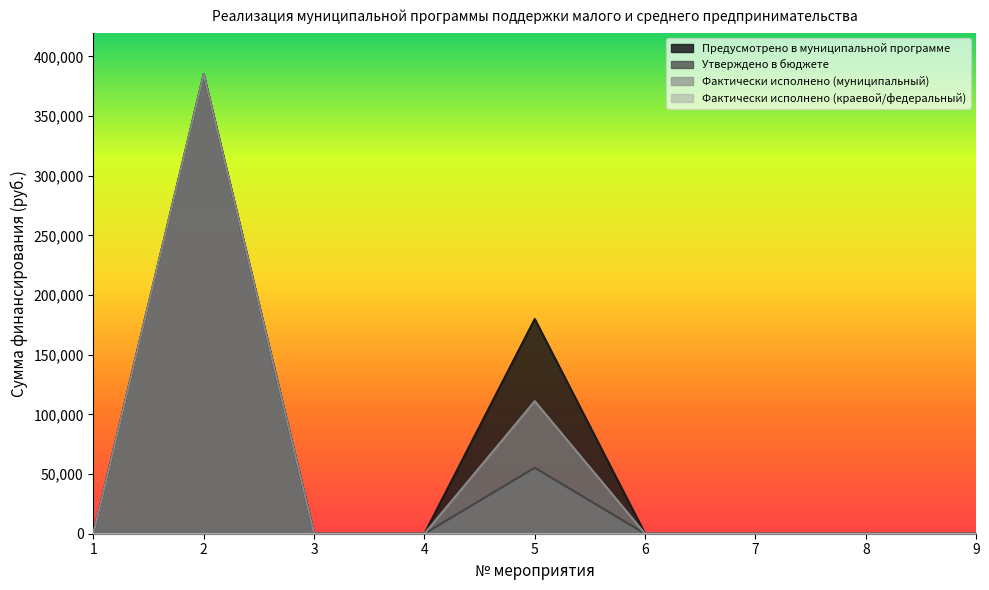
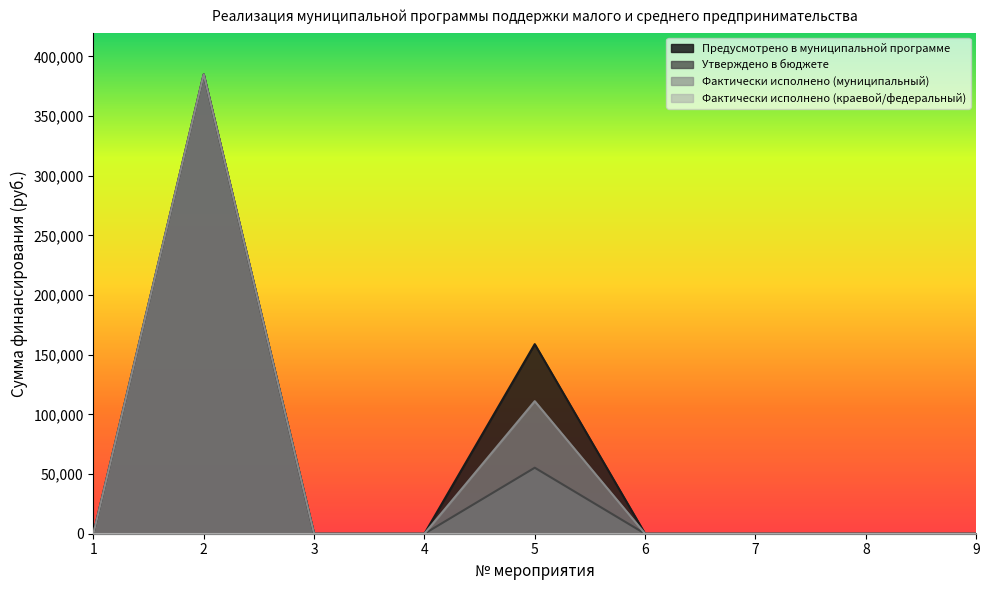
Предусмотрено в муниципальной программе, 5: 180,000 -> 159,000
